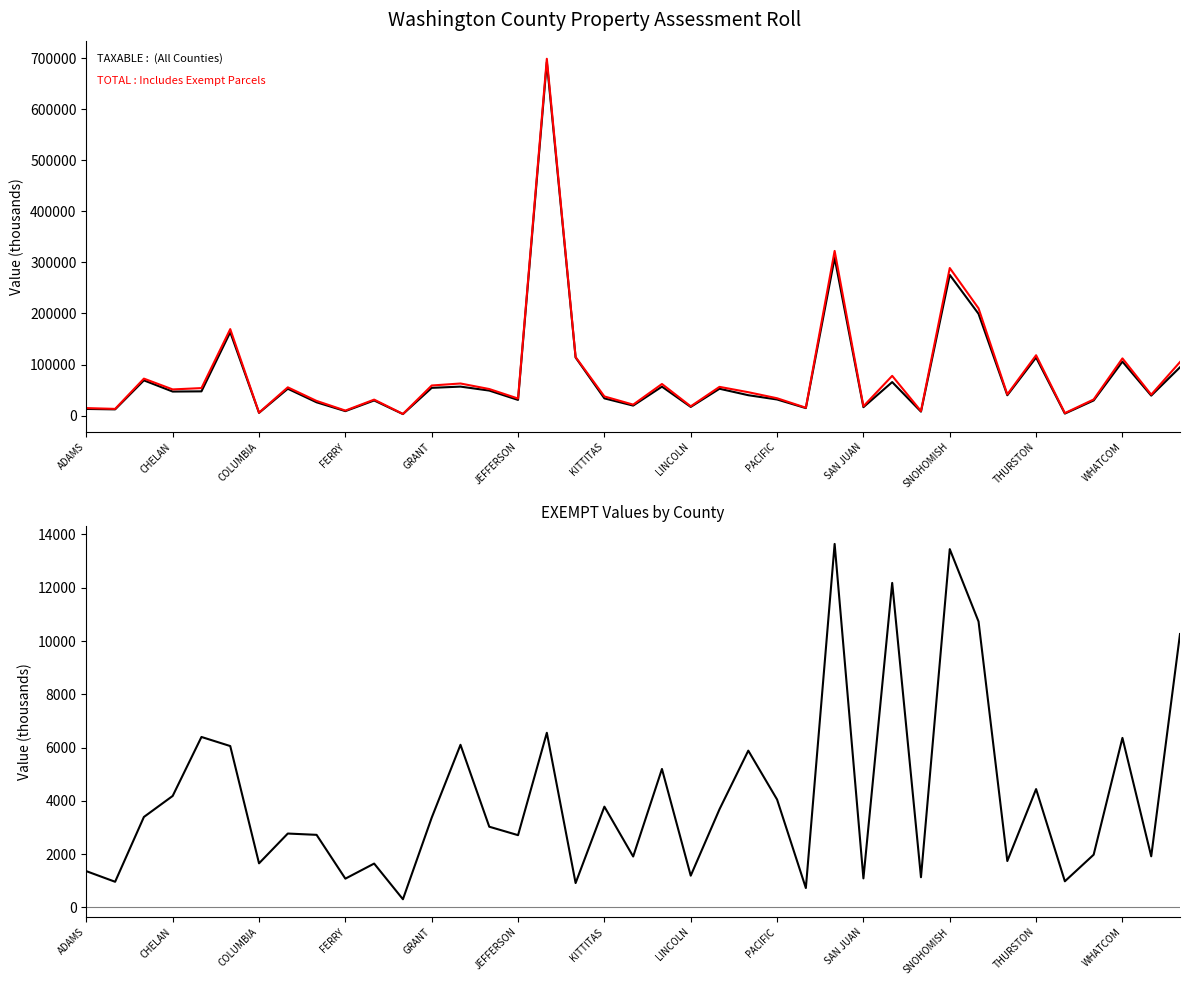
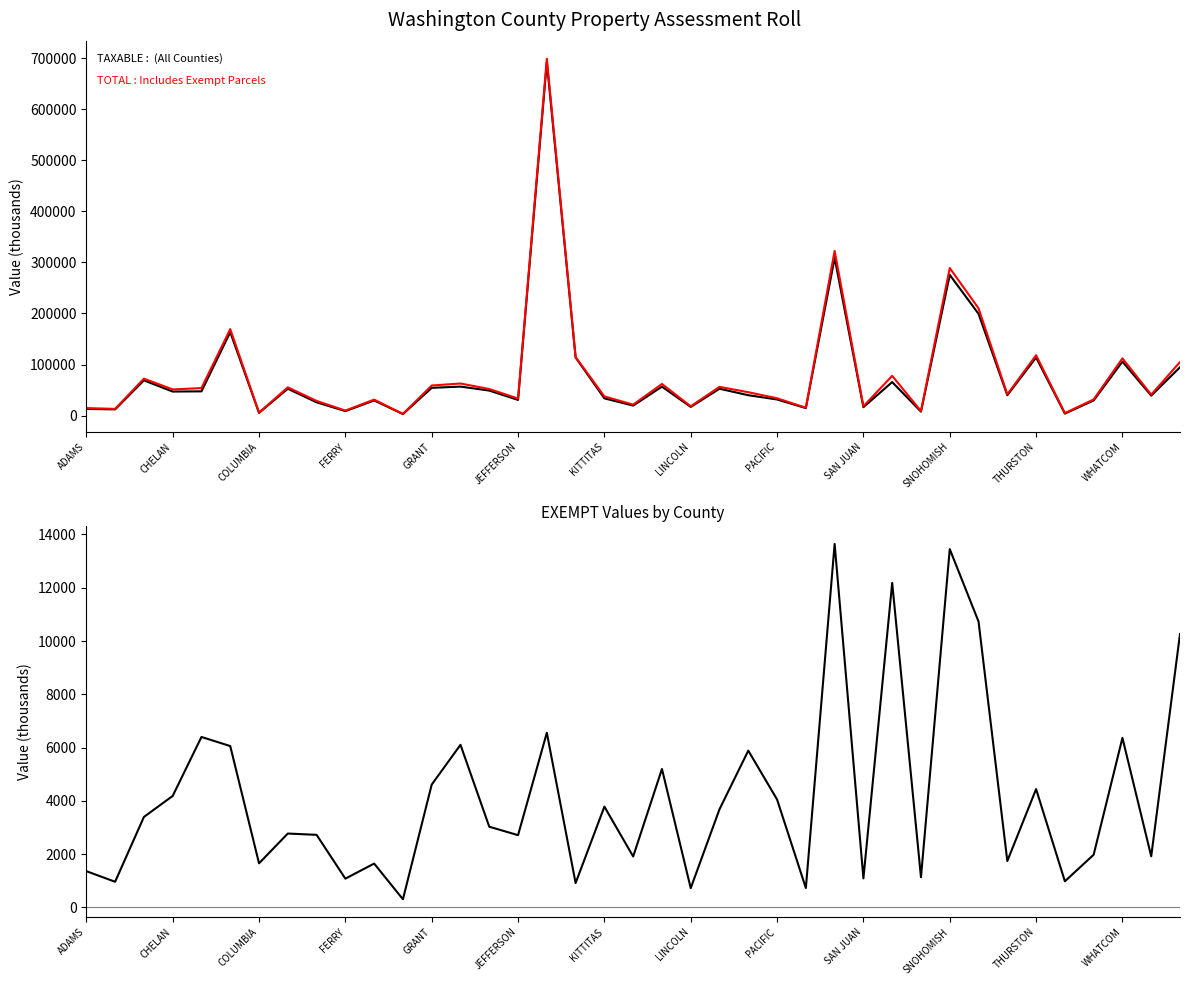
EXEMPT Values by County, GRANT: 3400 -> 4600
EXEMPT Values by County, LINCOLN: 1200 -> 700
